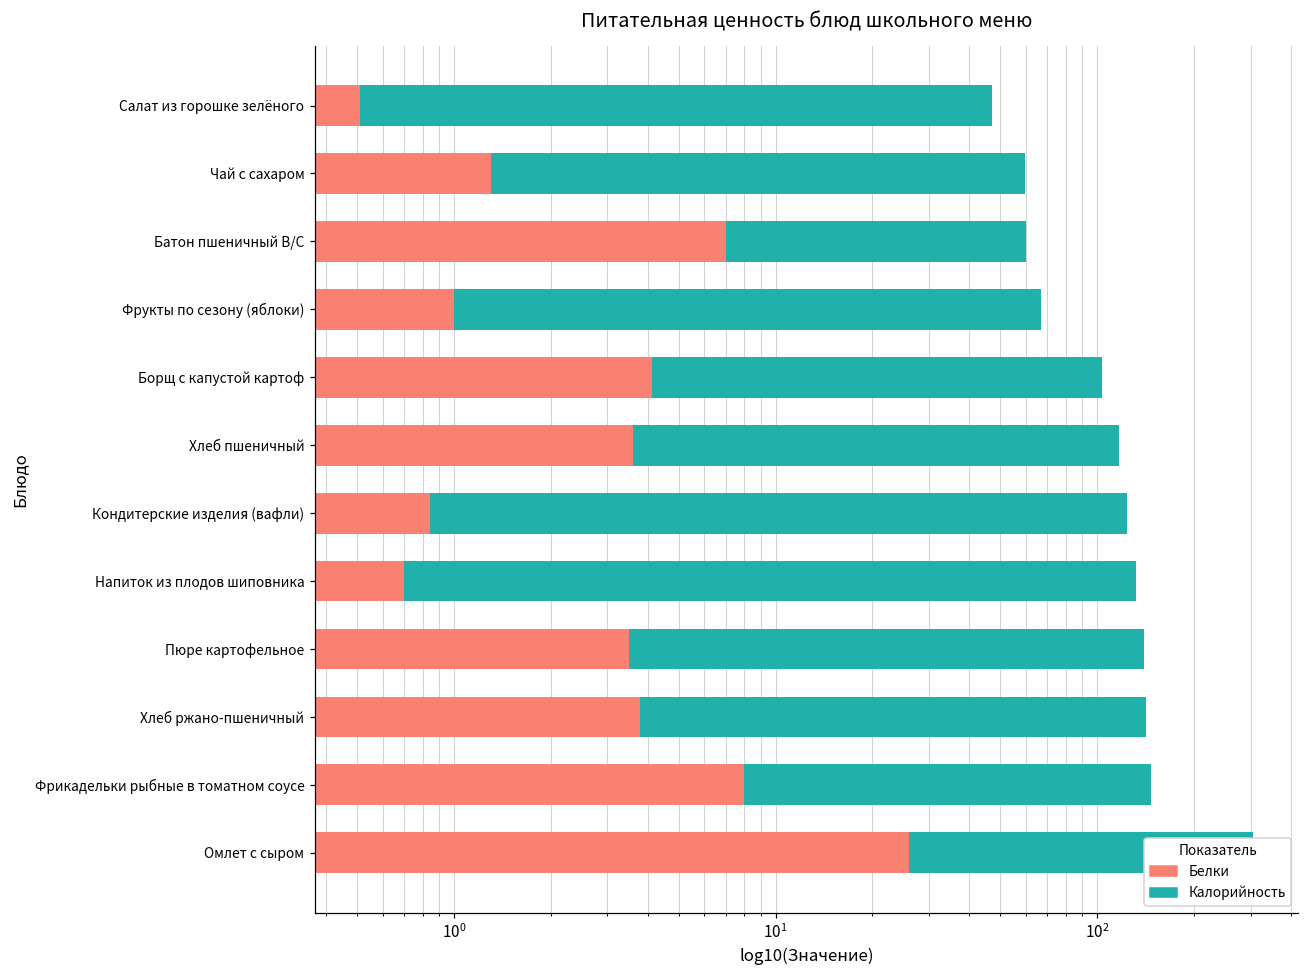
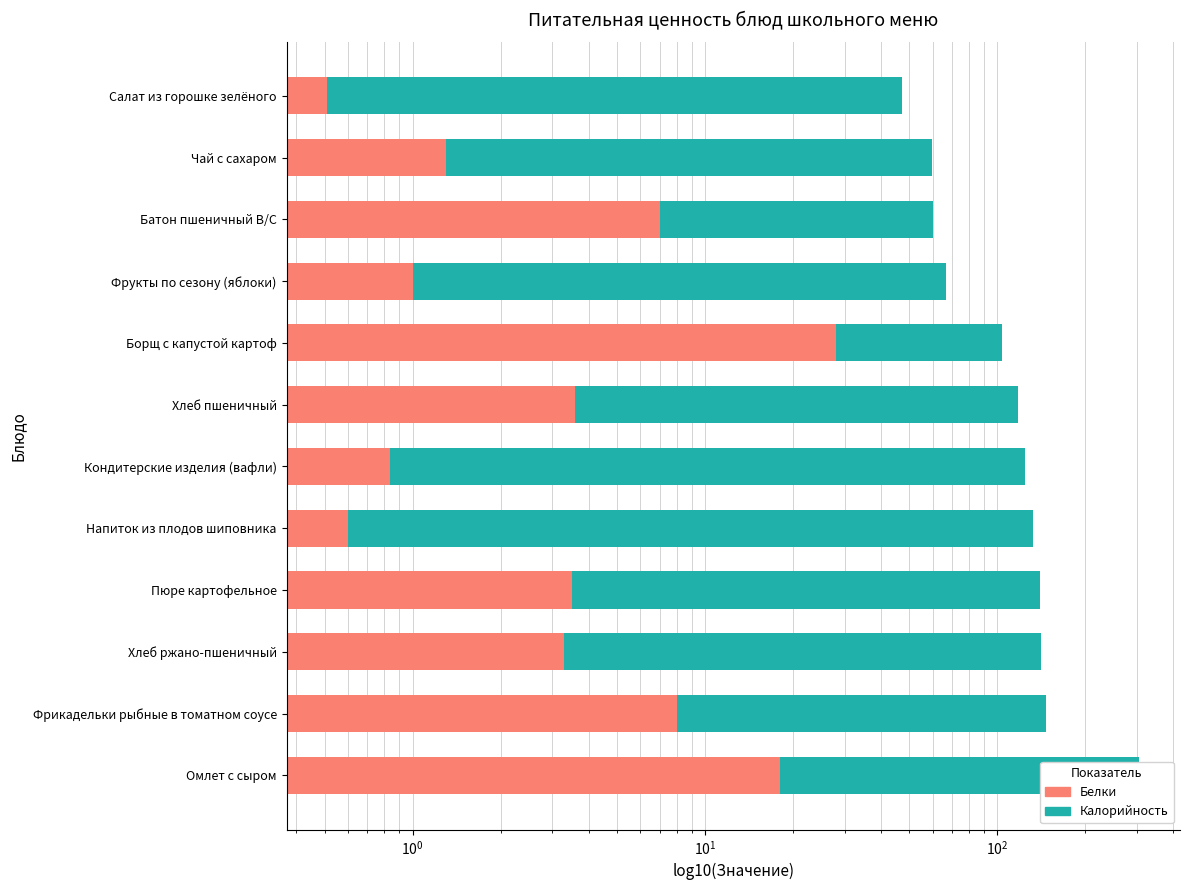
Белки, Борщ с капустой картоф: 4.1 -> 28
Белки, Напиток из плодов шиповника: 0.7 -> 0.6
Белки, Хлеб ржано-пшеничный: 3.8 -> 3.3
Белки, Омлет с сыром: 26 -> 18
